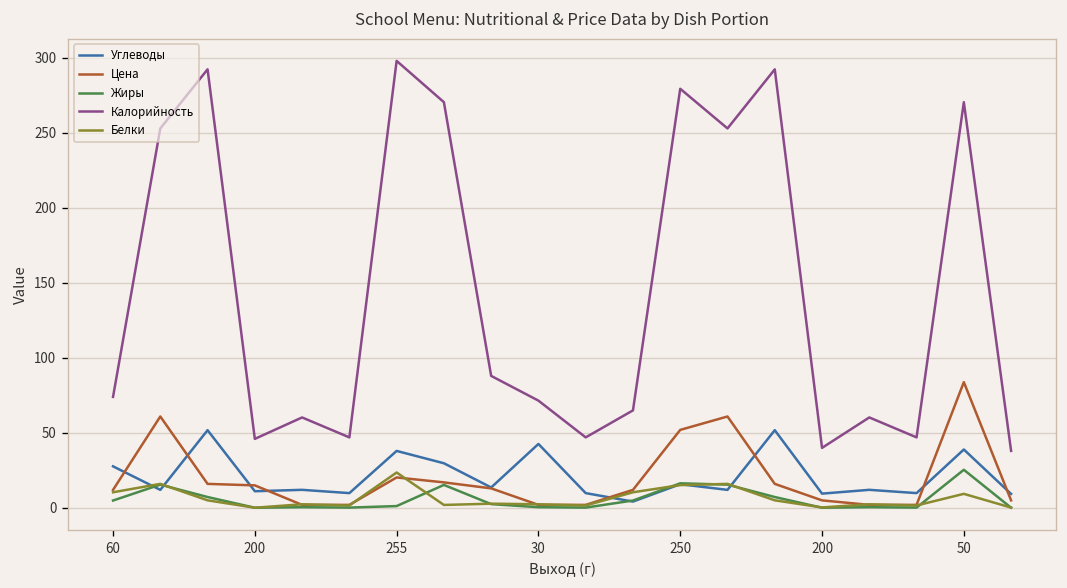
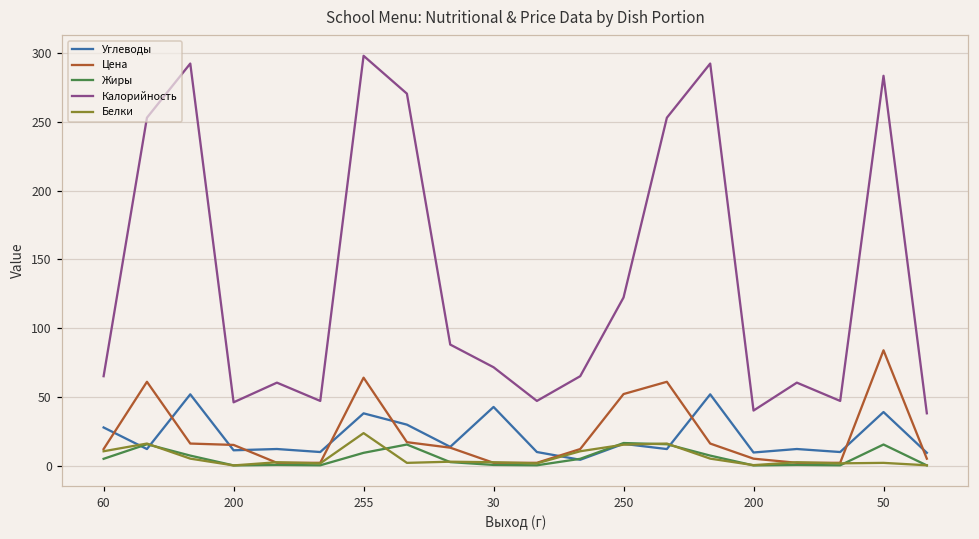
Калорийность, 60: 74 -> 65
Цена, 255: 20 -> 64
Жиры, 255: 1 -> 9
Калорийность, 250: 279 -> 122
Жиры, 50: 25 -> 15
Калорийность, 50: 271 -> 284
Белки, 50: 9 -> 2
